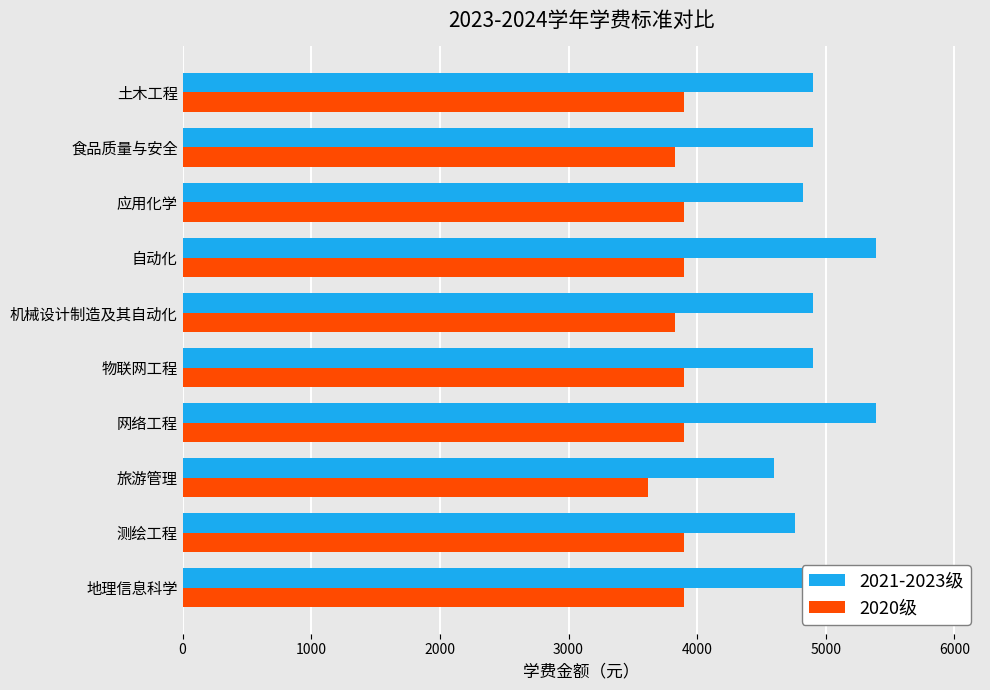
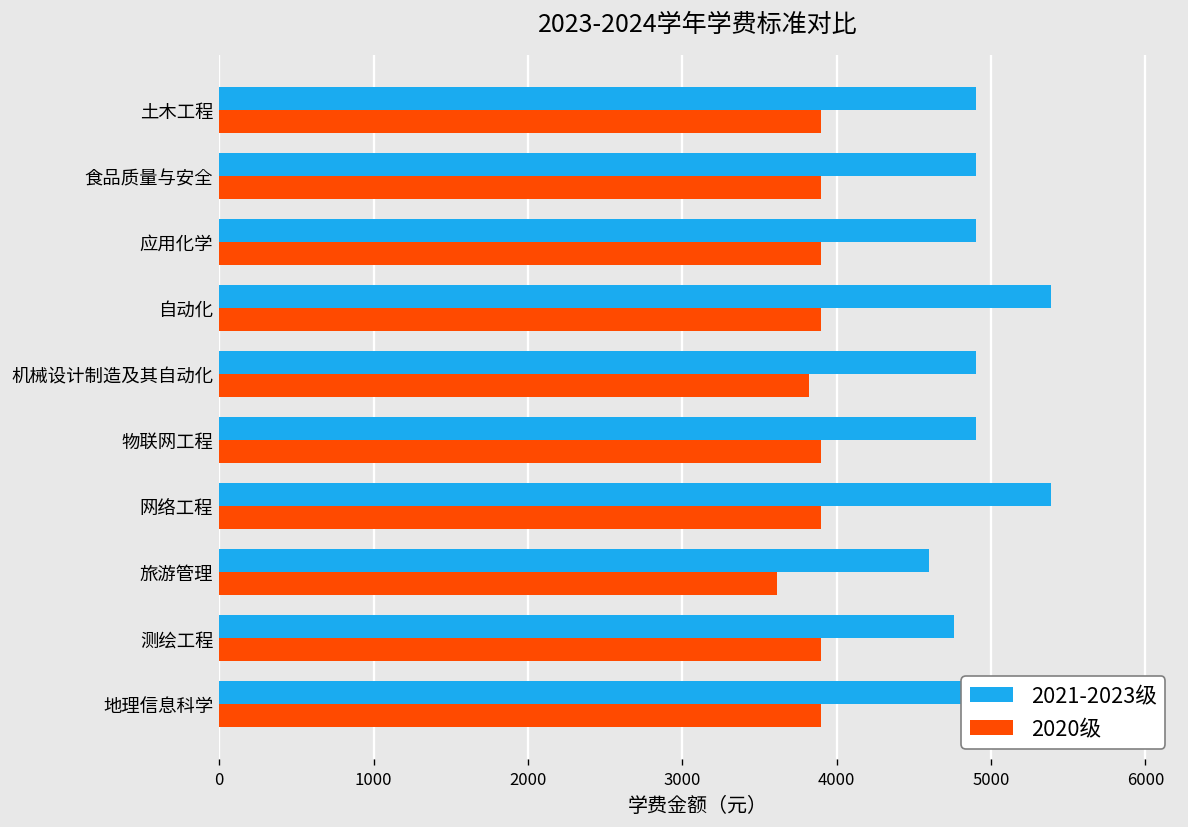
2020级, 食品质量与安全: 3830 -> 3900
2021-2023级, 应用化学: 4820 -> 4900
